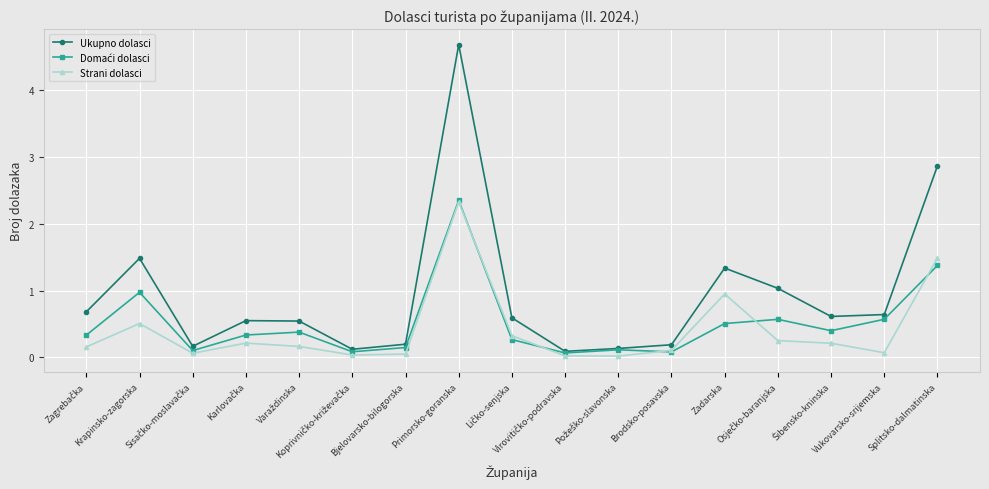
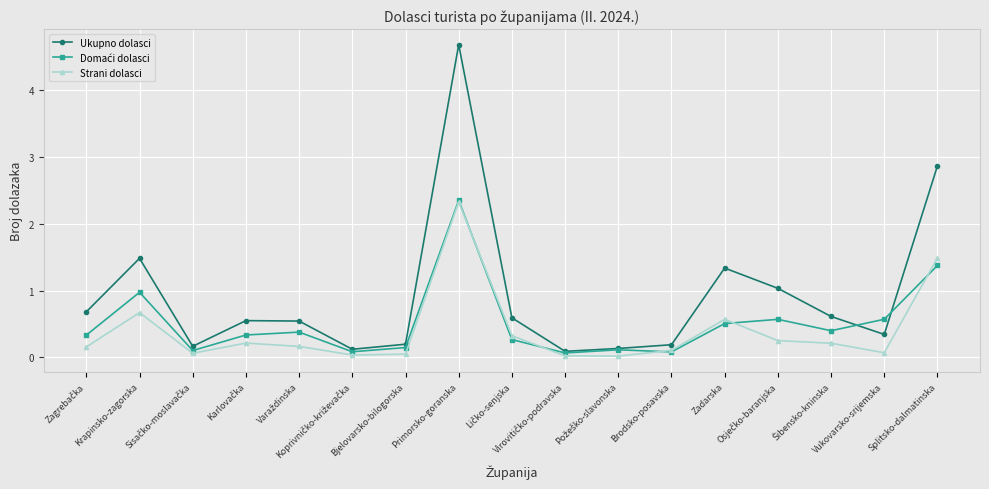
Strani dolasci, Krapinsko-zagorska: 0.5 -> 0.7
Strani dolasci, Zadarska: 0.9 -> 0.6
Ukupno dolasci, Vukovarsko-srijemska: 0.6 -> 0.3
